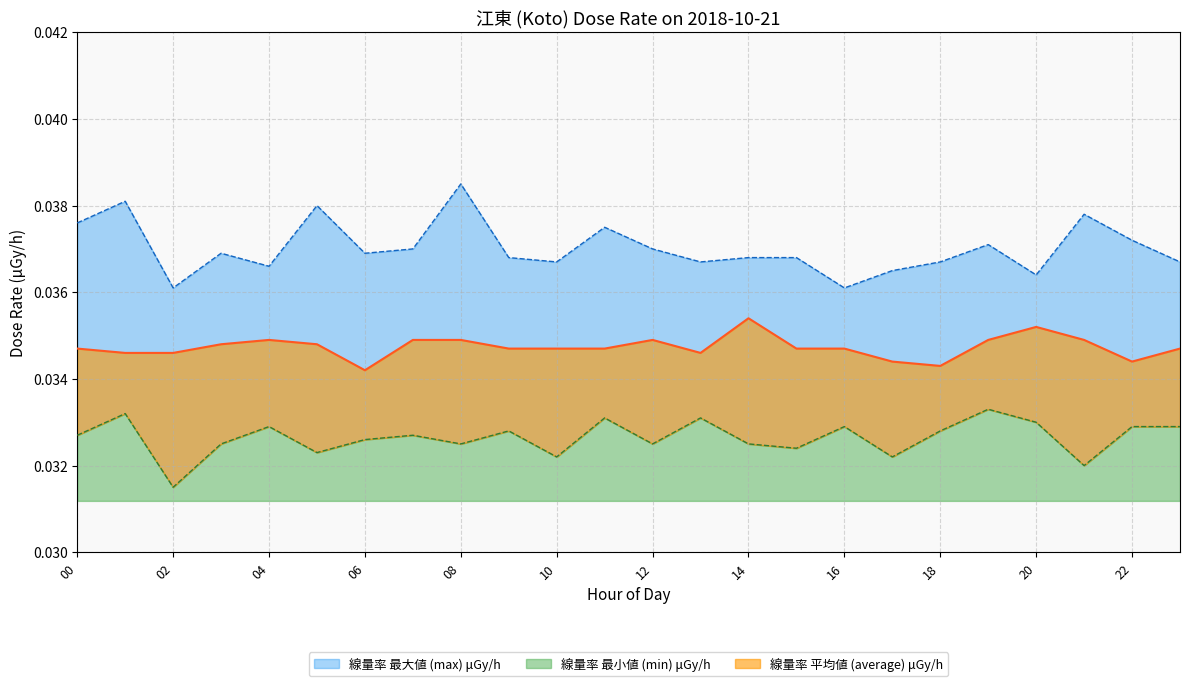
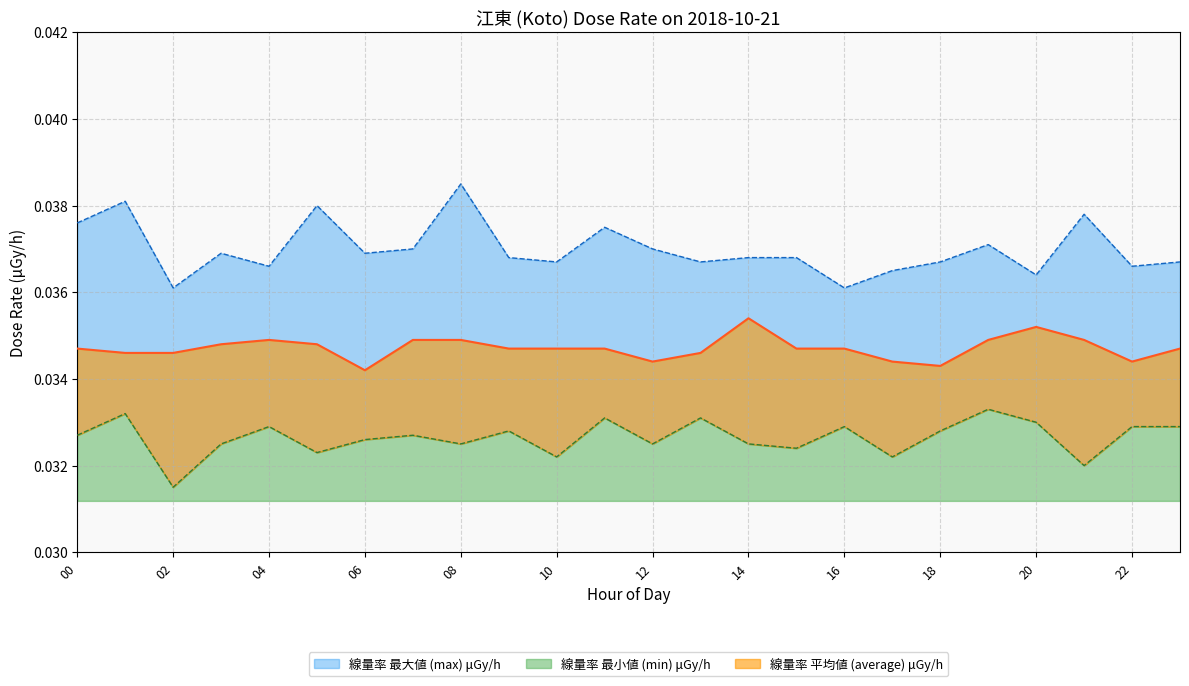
線量率 平均値 (average) μGy/h, 12: 0.0349 -> 0.0344
線量率 最大値 (max) μGy/h, 22: 0.0372 -> 0.0366
